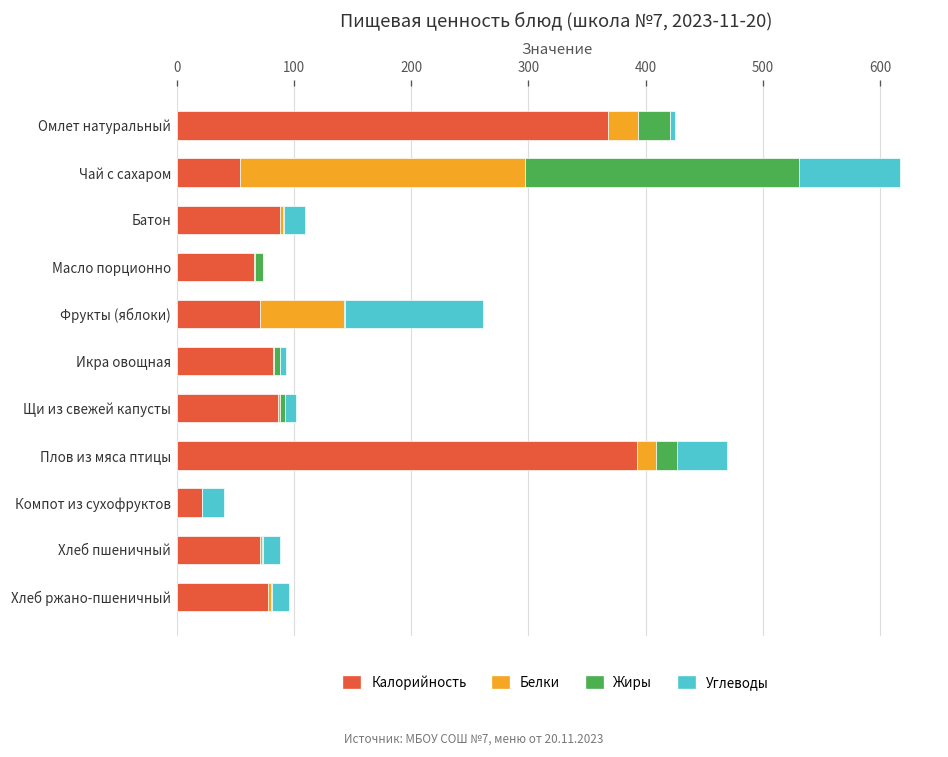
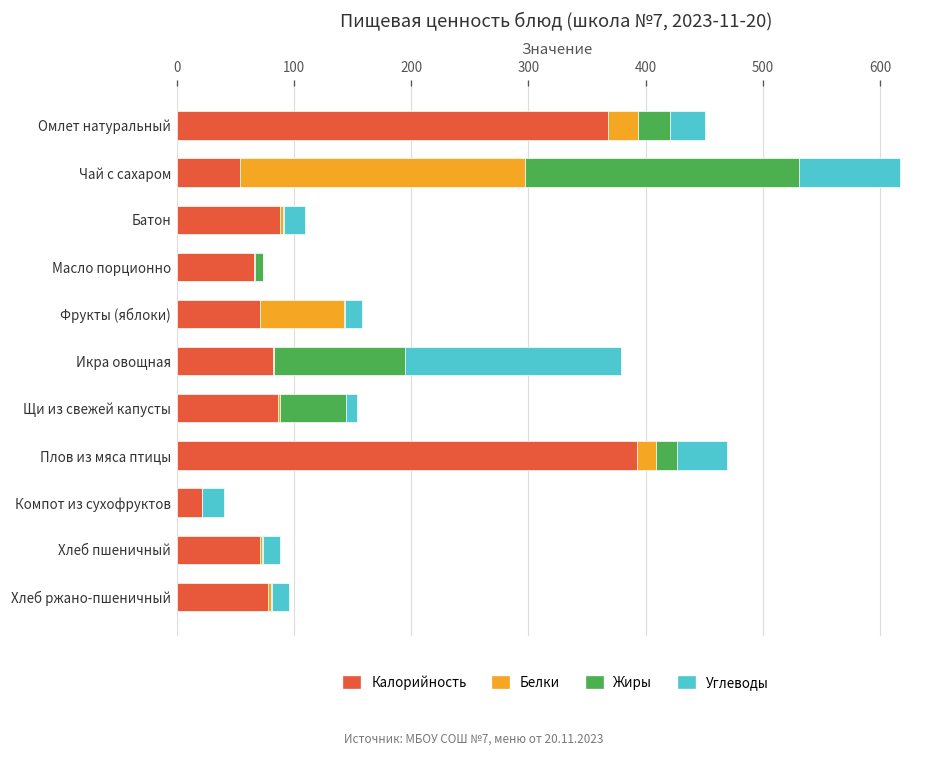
Углеводы, Омлет натуральный: 0 -> 30
Углеводы, Фрукты (яблоки): 120 -> 10
Жиры, Икра овощная: 10 -> 110
Углеводы, Икра овощная: 10 -> 180
Жиры, Щи из свежей капусты: 0 -> 60
